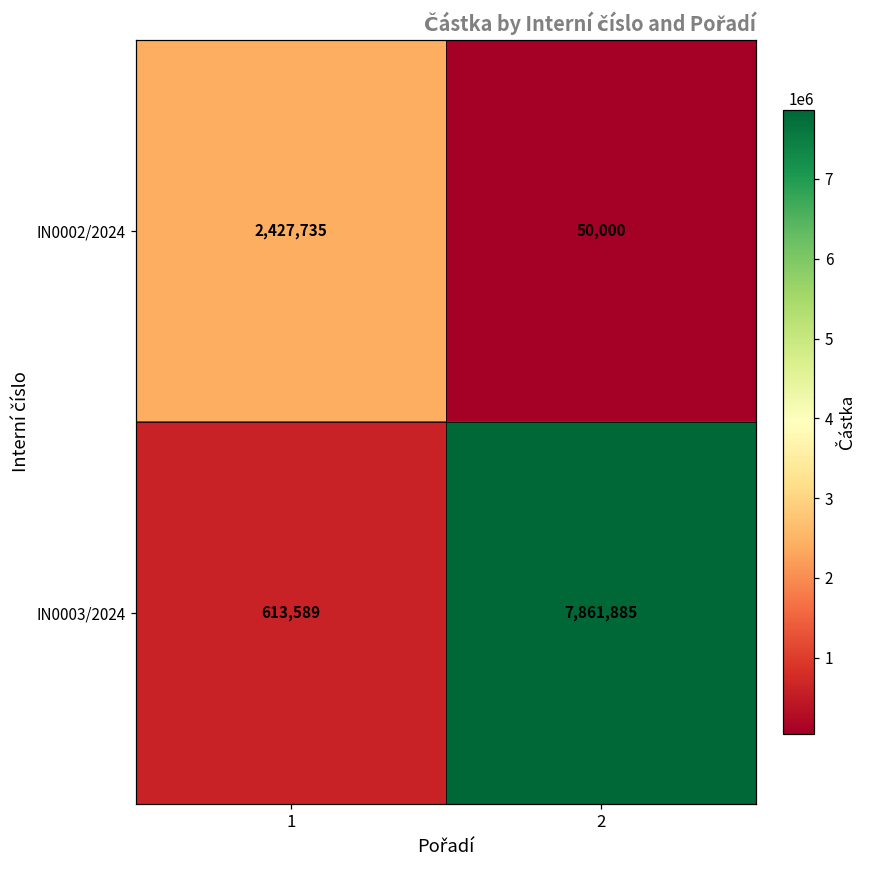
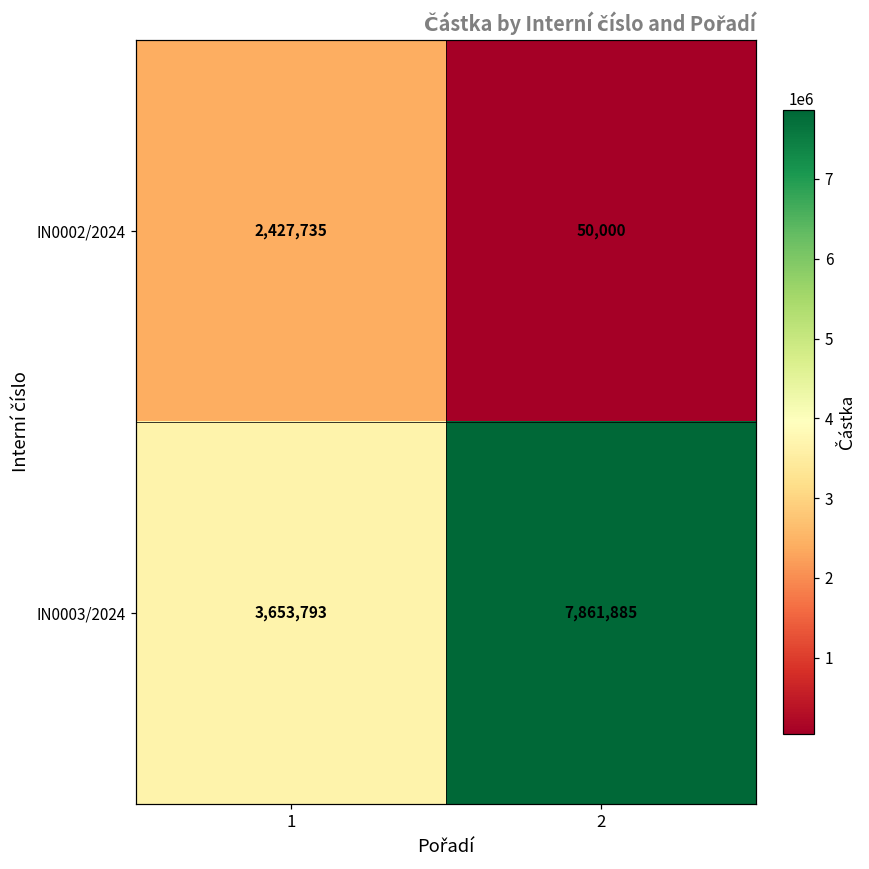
IN0003/2024, 1: 613,589 -> 3,653,793
